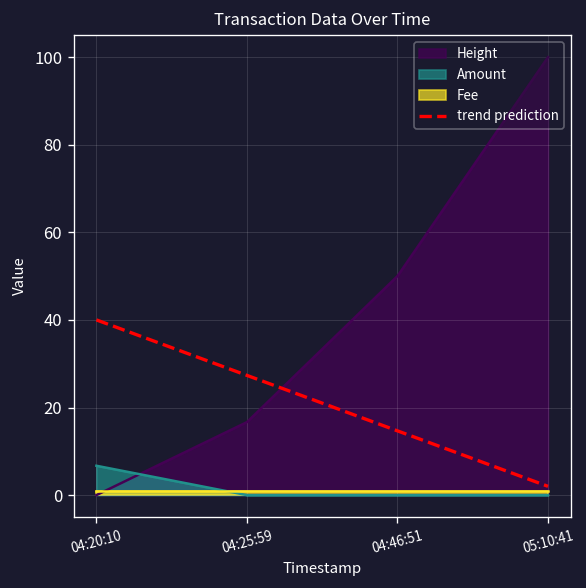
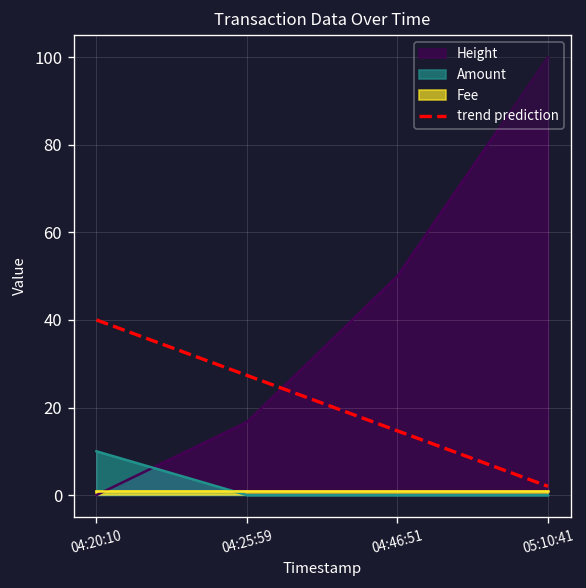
Amount, 04:20:10: 7 -> 10
